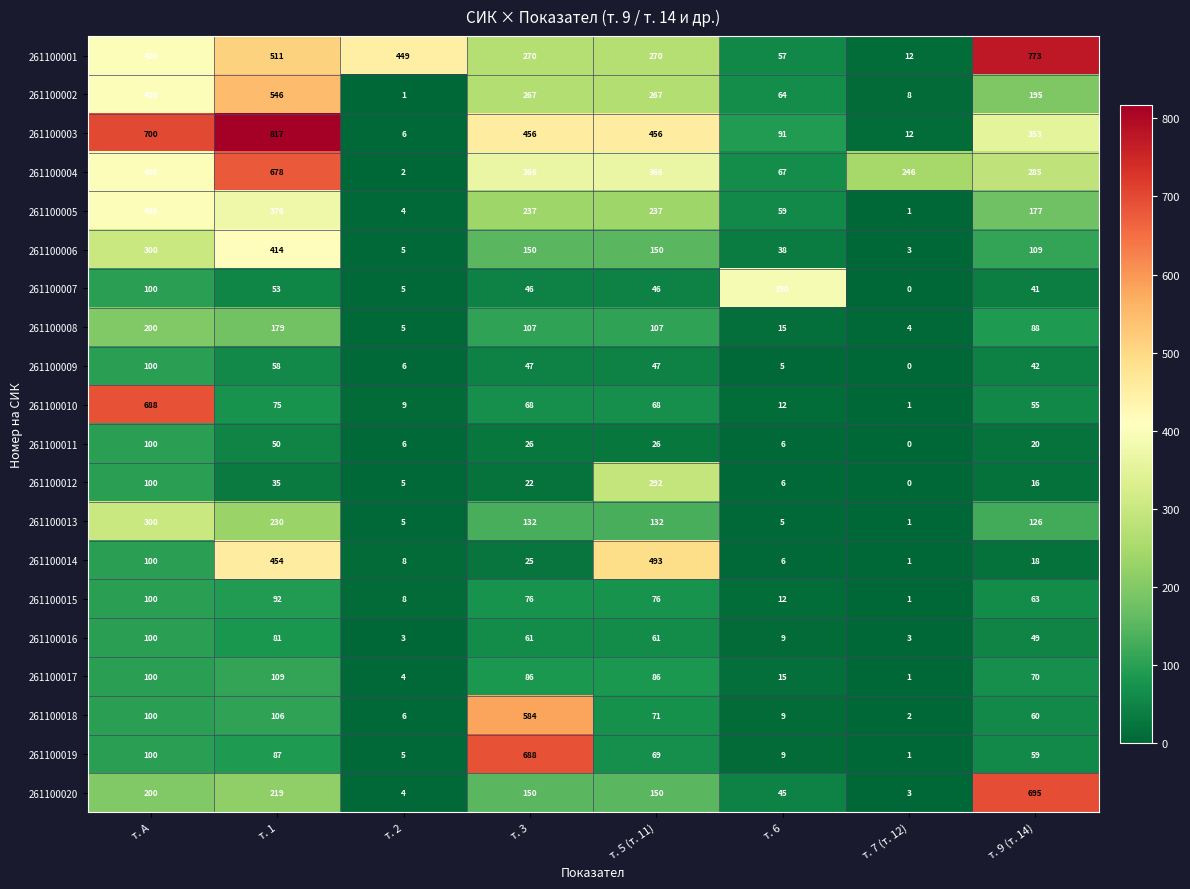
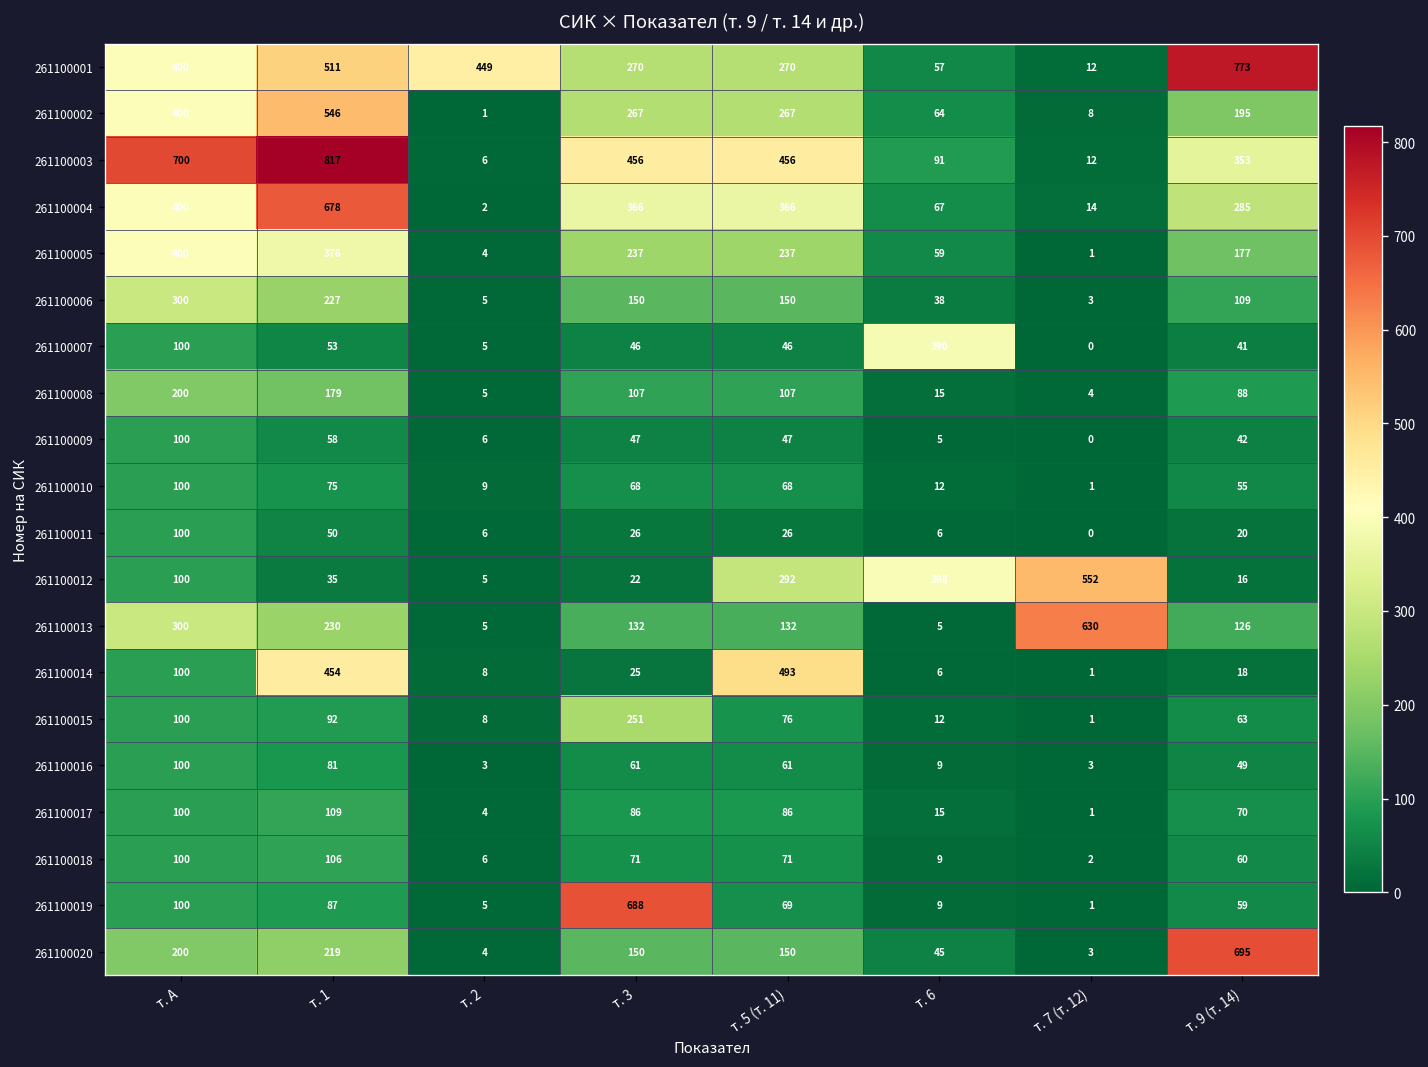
261100004, т. 7 (т. 12): 246 -> 14
261100006, т. 1: 414 -> 227
261100010, т. А: 688 -> 100
261100012, т. 6: 6 -> 398
261100012, т. 7 (т. 12): 0 -> 552
261100013, т. 7 (т. 12): 1 -> 630
261100015, т. 3: 76 -> 251
261100018, т. 3: 584 -> 71
